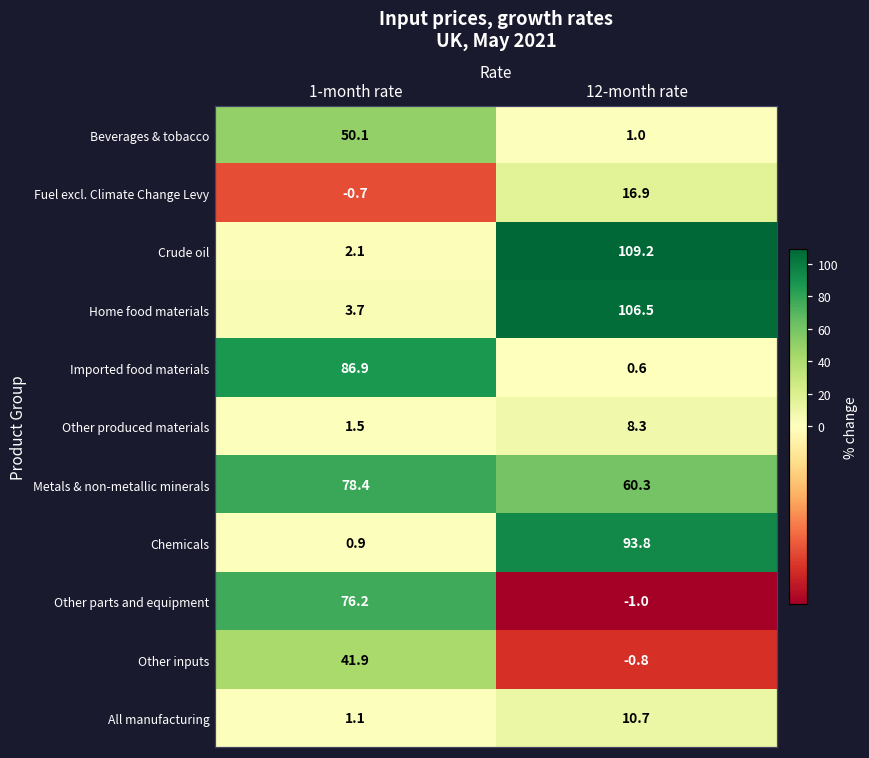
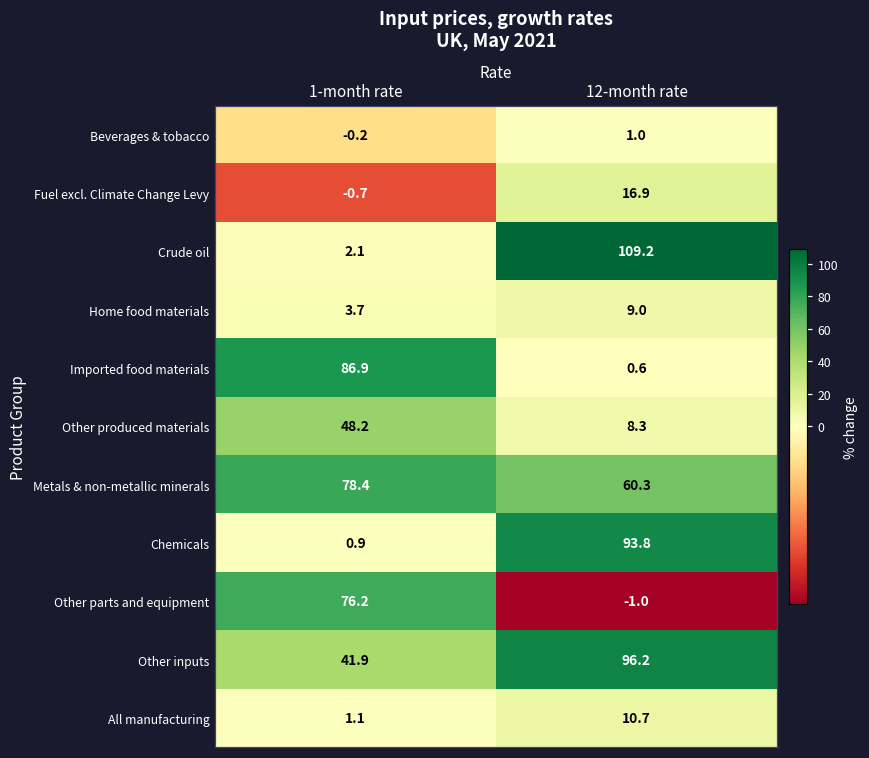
Beverages & tobacco, 1-month rate: 50.1 -> -0.2
Home food materials, 12-month rate: 106.5 -> 9.0
Other produced materials, 1-month rate: 1.5 -> 48.2
Other inputs, 12-month rate: -0.8 -> 96.2
